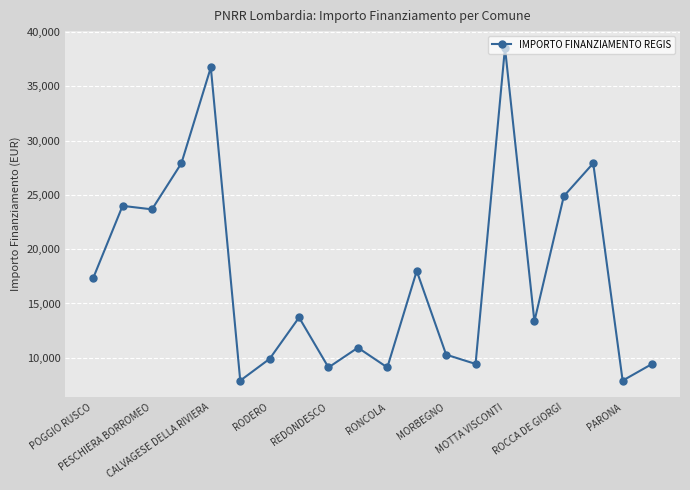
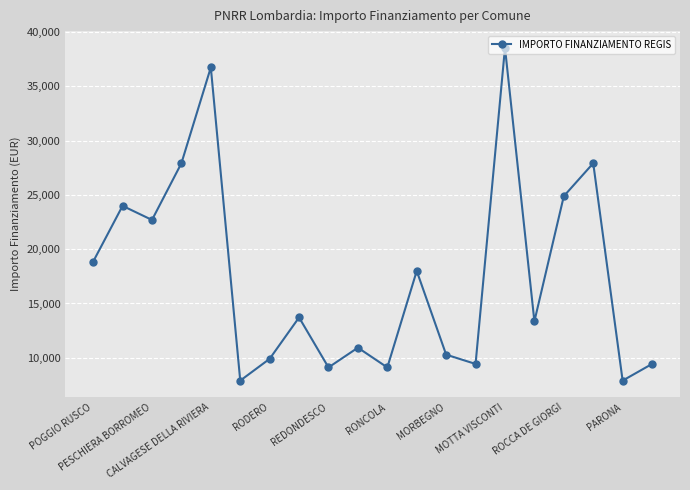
POGGIO RUSCO: 17,300 -> 18,900
PESCHIERA BORROMEO: 23,700 -> 22,700
